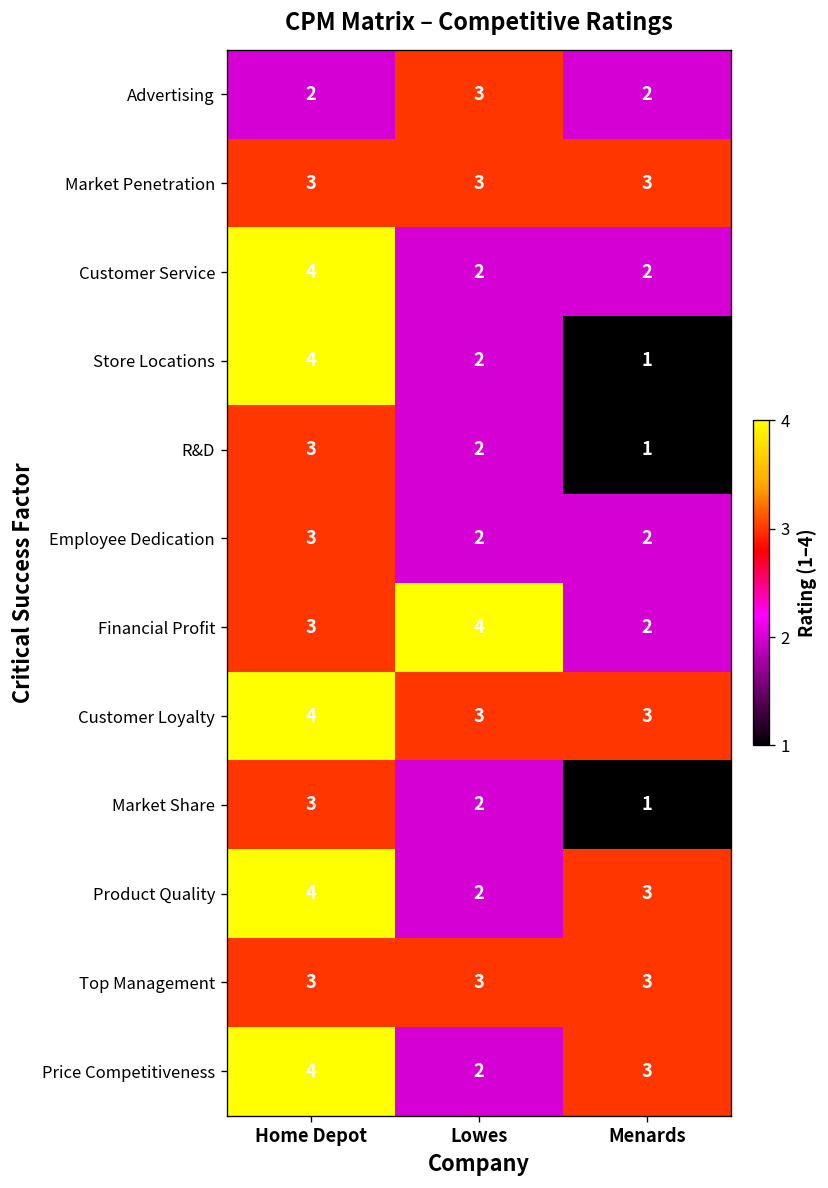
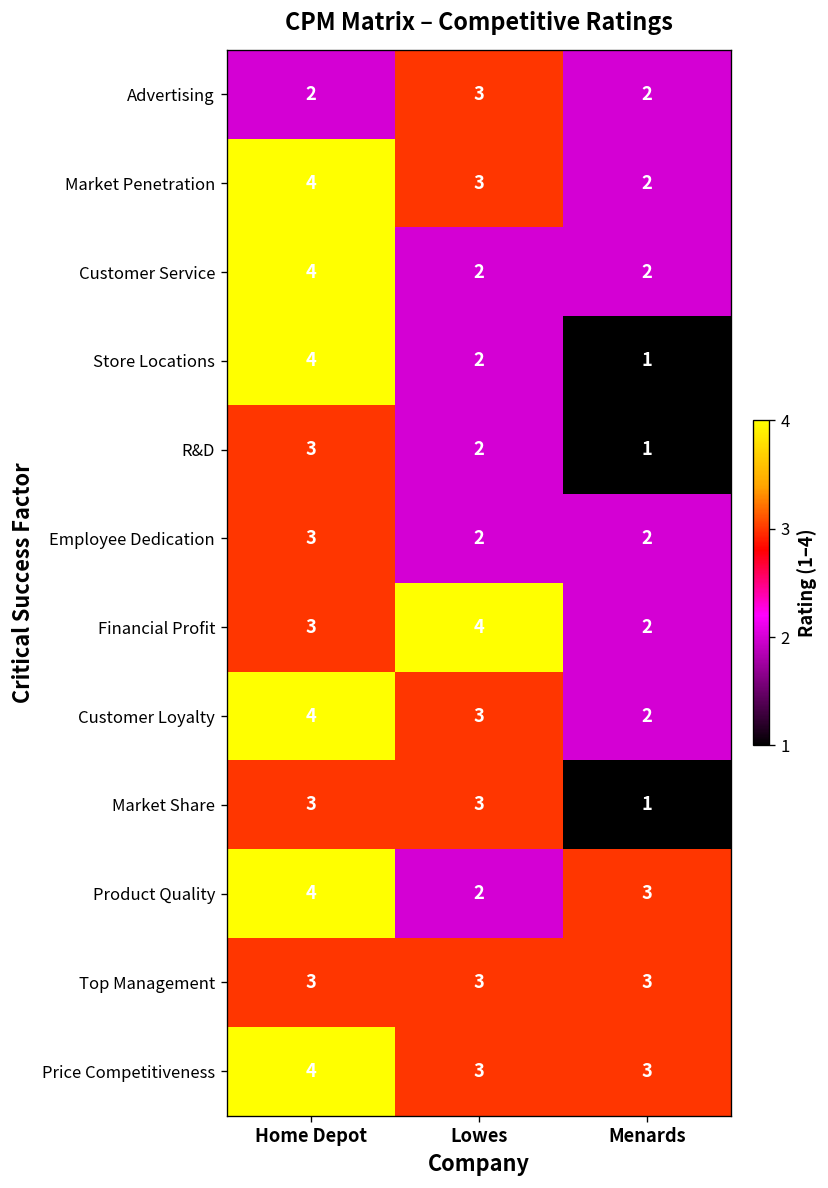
Market Penetration, Home Depot: 3 -> 4
Market Penetration, Menards: 3 -> 2
Customer Loyalty, Menards: 3 -> 2
Market Share, Lowes: 2 -> 3
Price Competitiveness, Lowes: 2 -> 3
